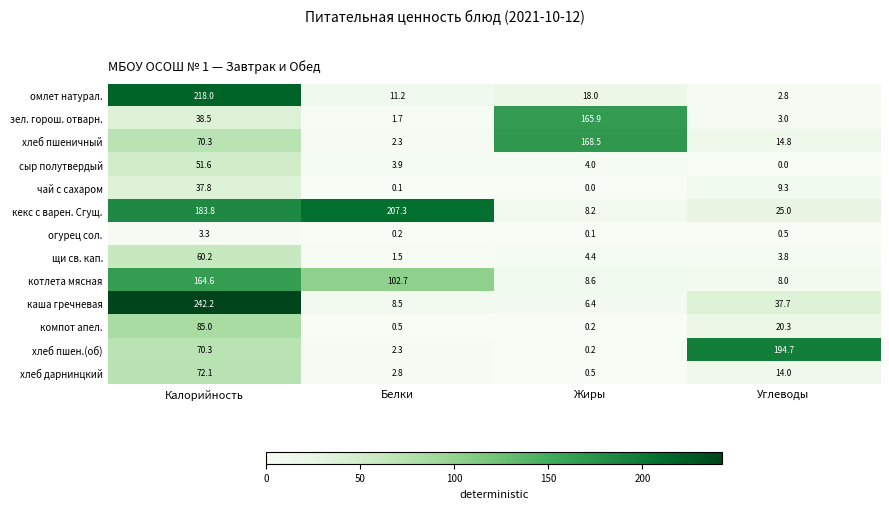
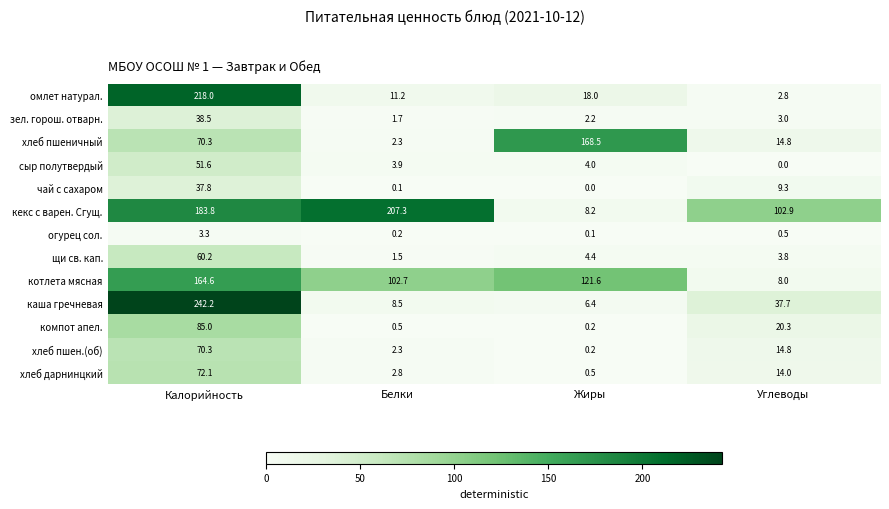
зел. горош. отварн., Жиры: 165.9 -> 2.2
кекс с варен. Сгущ., Углеводы: 25.0 -> 102.9
котлета мясная, Жиры: 8.6 -> 121.6
хлеб пшен.(об), Углеводы: 194.7 -> 14.8
